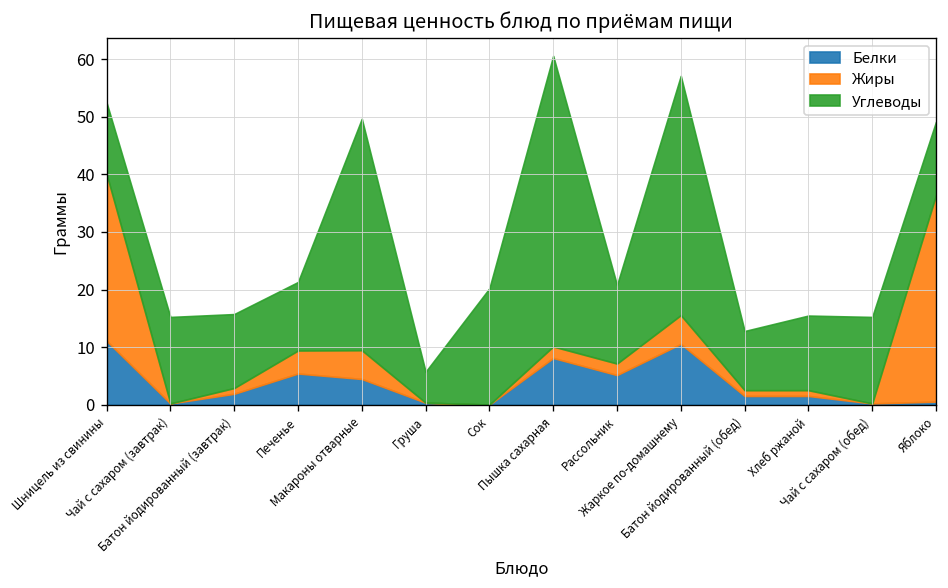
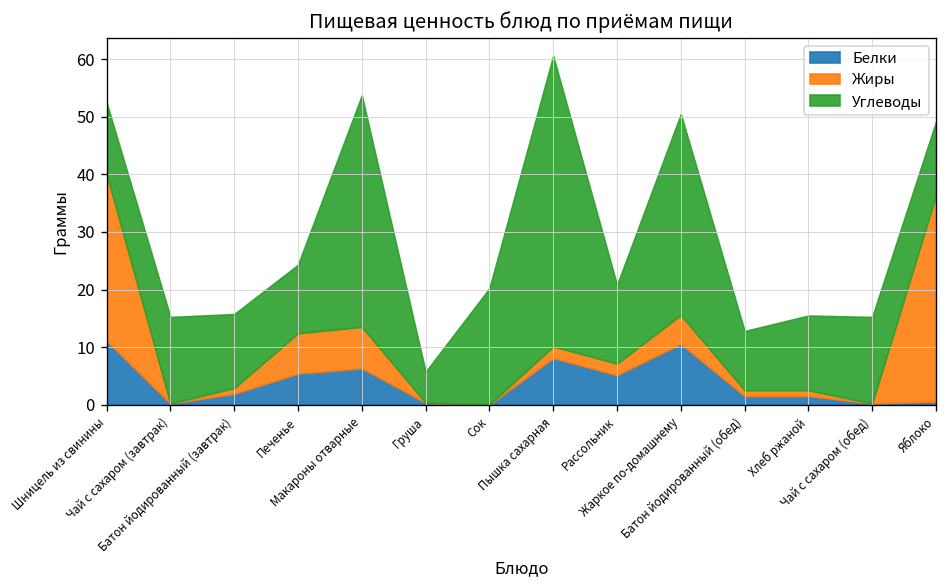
Жиры, Печенье: 4 -> 7
Белки, Макароны отварные: 4 -> 6
Жиры, Макароны отварные: 5 -> 7
Углеводы, Жаркое по-домашнему: 42 -> 35
